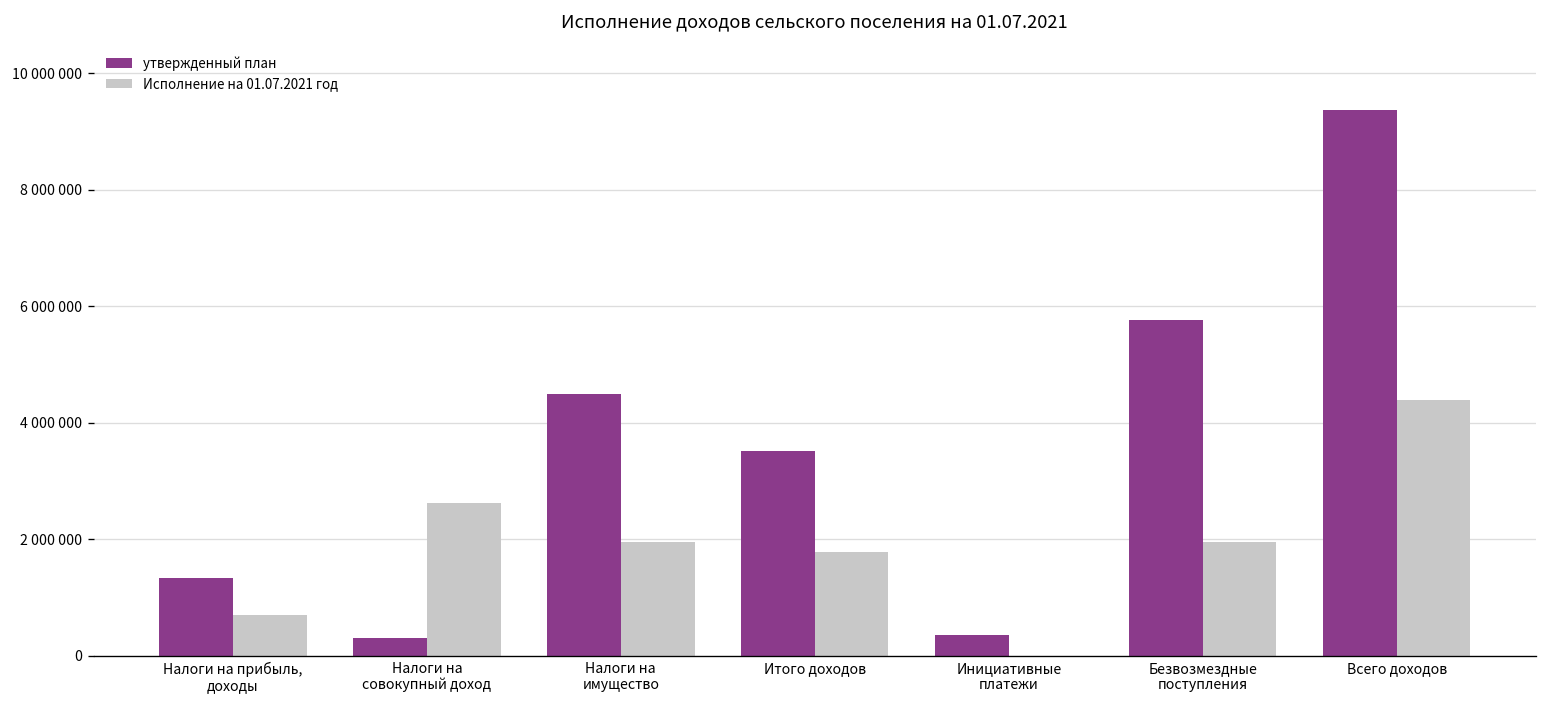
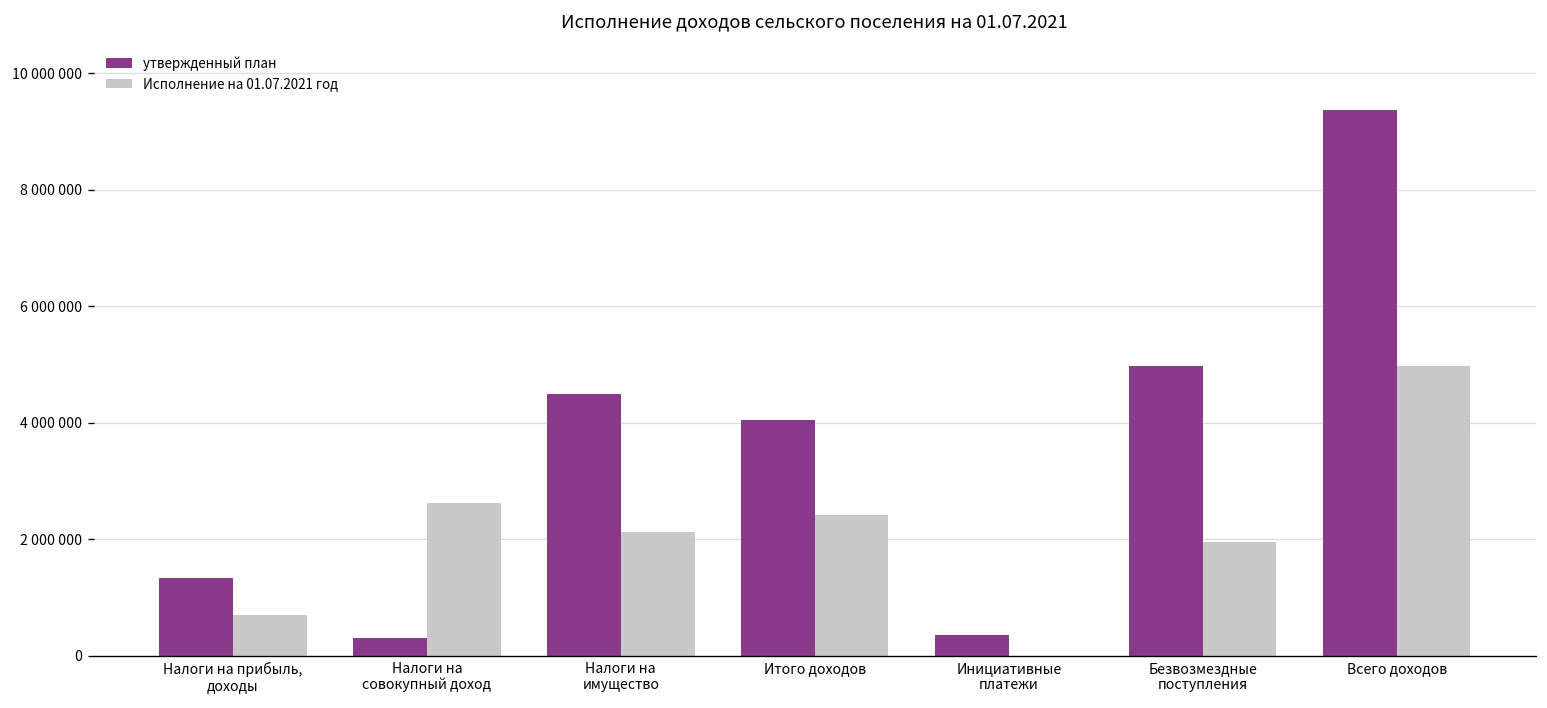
Исполнение на 01.07.2021 год, Налоги на имущество: 1900000 -> 2100000
утвержденный план, Итого доходов: 3500000 -> 4000000
Исполнение на 01.07.2021 год, Итого доходов: 1800000 -> 2400000
утвержденный план, Безвозмездные поступления: 5800000 -> 5000000
Исполнение на 01.07.2021 год, Всего доходов: 4400000 -> 5000000
